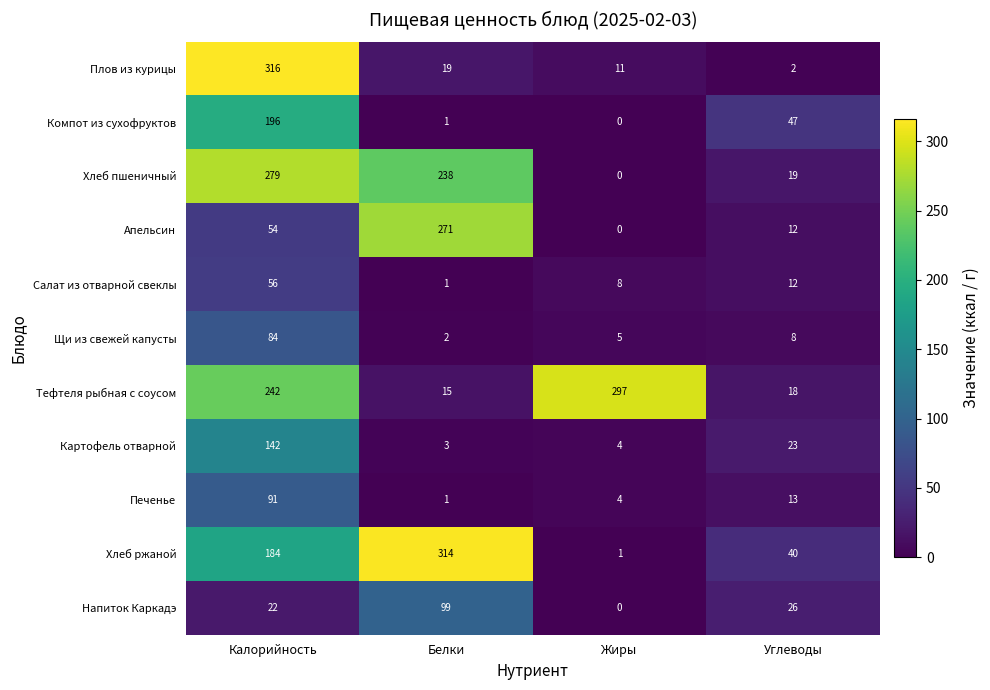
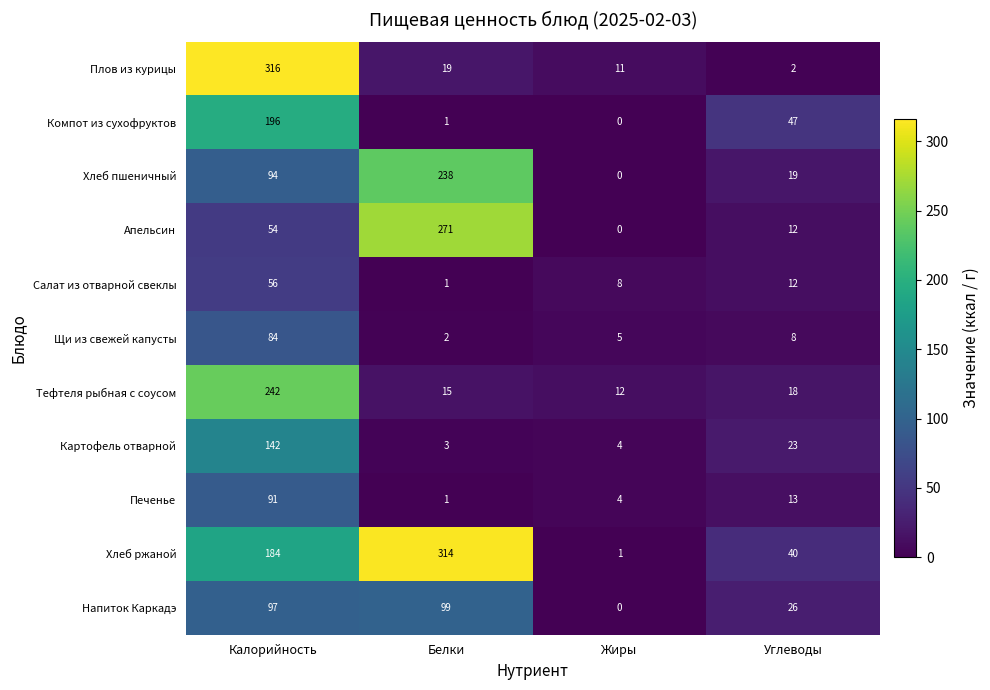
Хлеб пшеничный, Калорийность: 279 -> 94
Тефтеля рыбная с соусом, Жиры: 297 -> 12
Напиток Каркадэ, Калорийность: 22 -> 97
